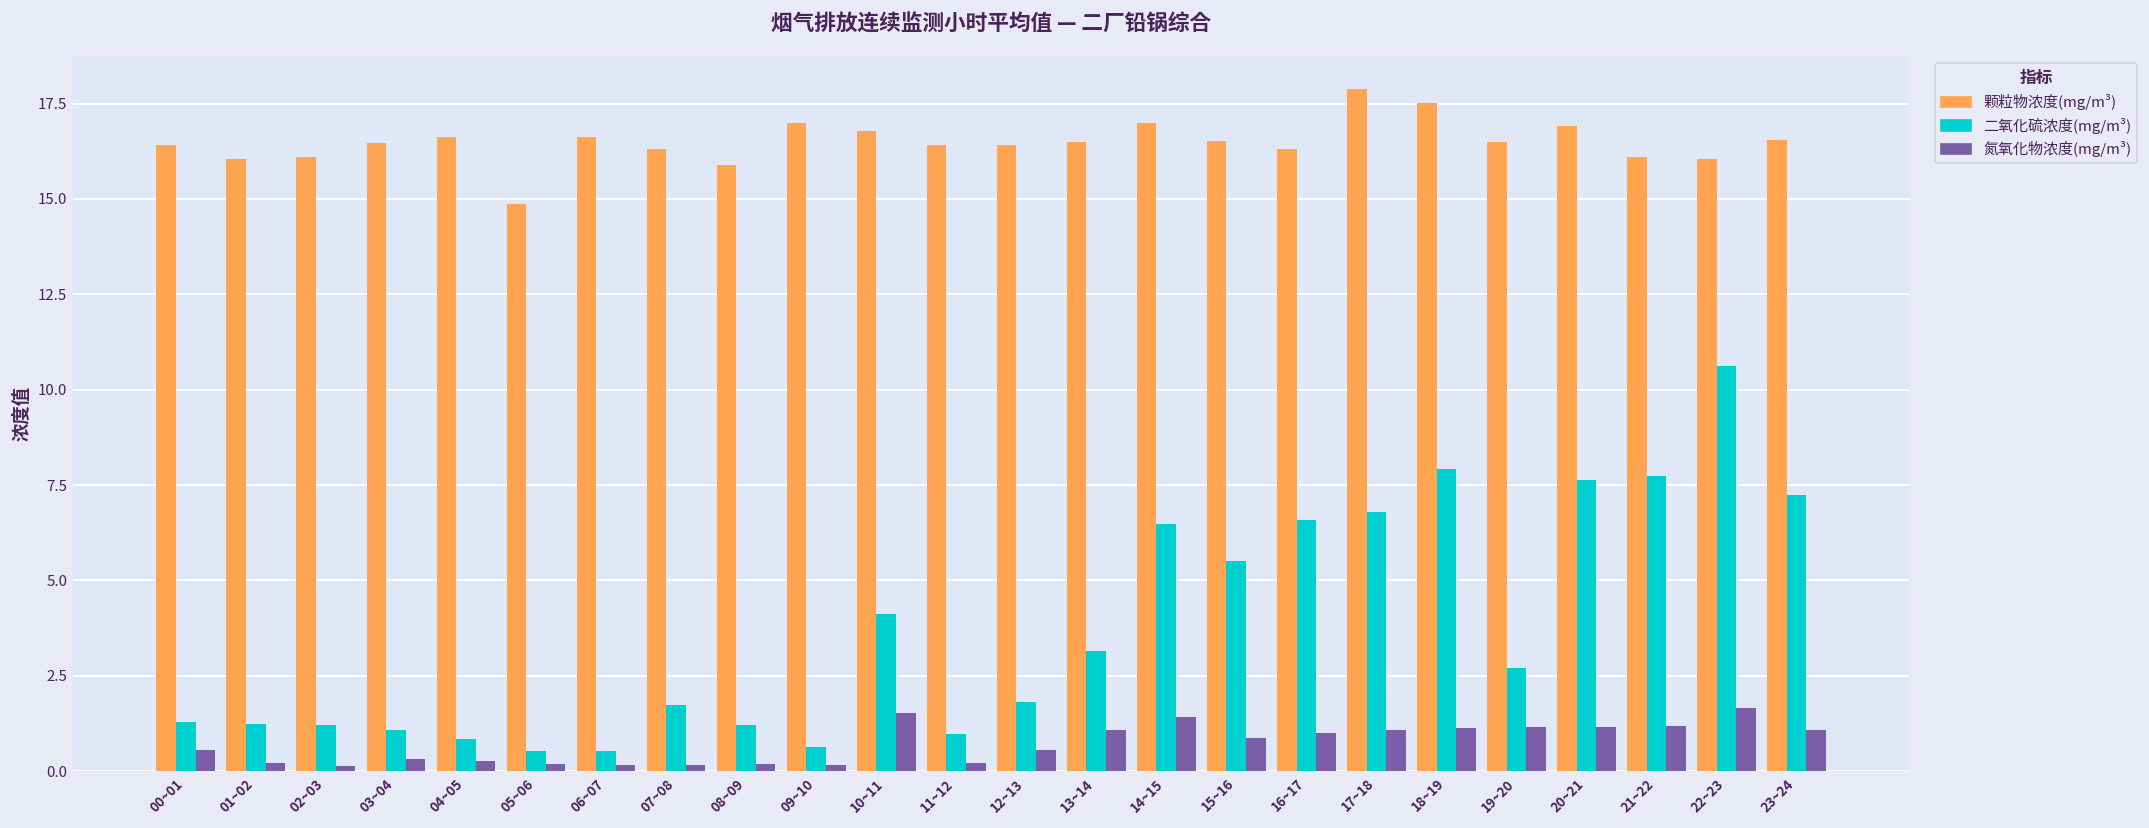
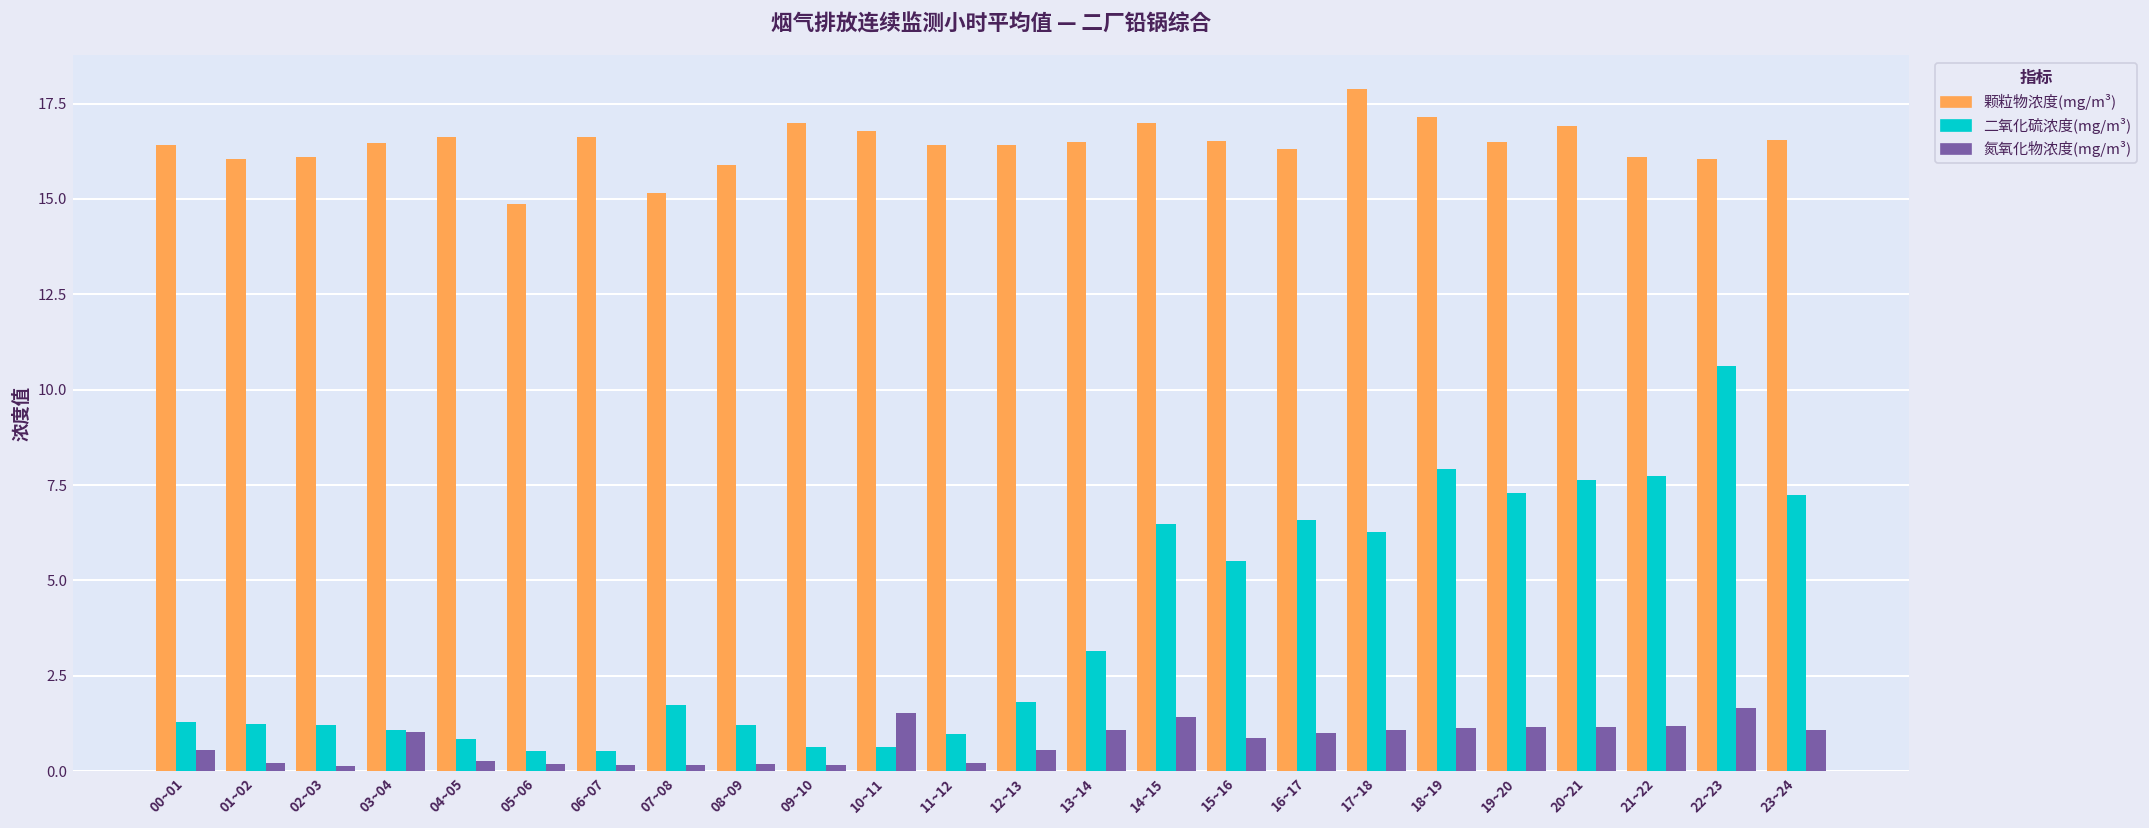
氮氧化物浓度(mg/m³), 03~04: 0.3 -> 1.0
颗粒物浓度(mg/m³), 07~08: 16.3 -> 15.2
二氧化硫浓度(mg/m³), 10~11: 4.1 -> 0.6
二氧化硫浓度(mg/m³), 17~18: 6.8 -> 6.3
颗粒物浓度(mg/m³), 18~19: 17.5 -> 17.2
二氧化硫浓度(mg/m³), 19~20: 2.7 -> 7.3
